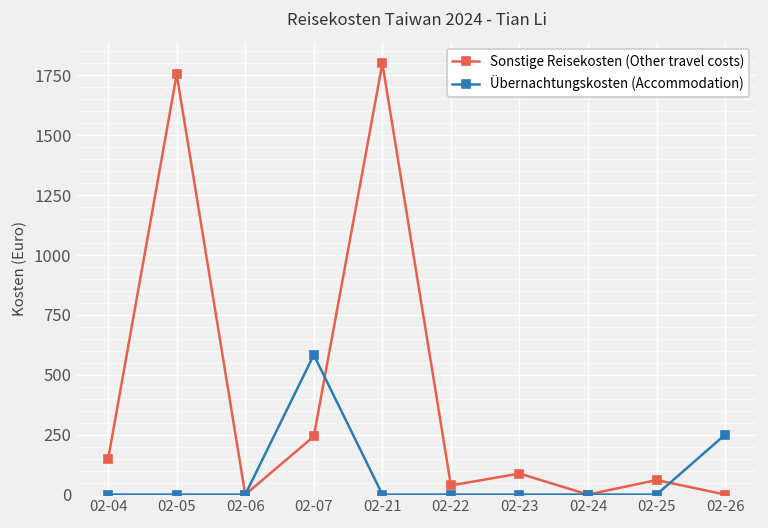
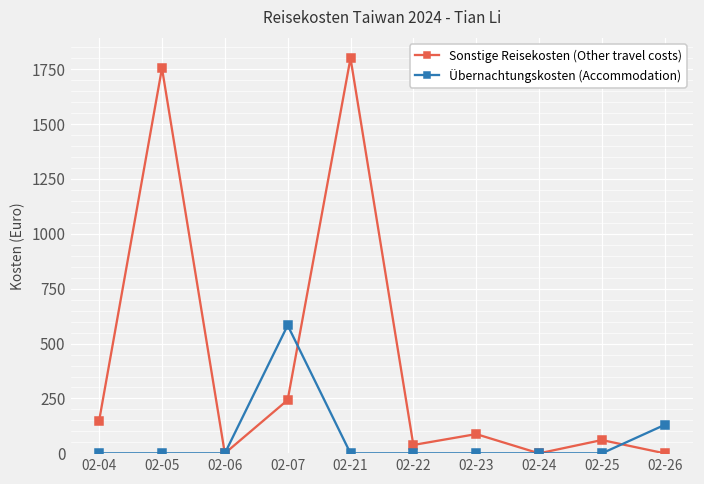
Übernachtungskosten (Accommodation), 02-26: 250 -> 130
